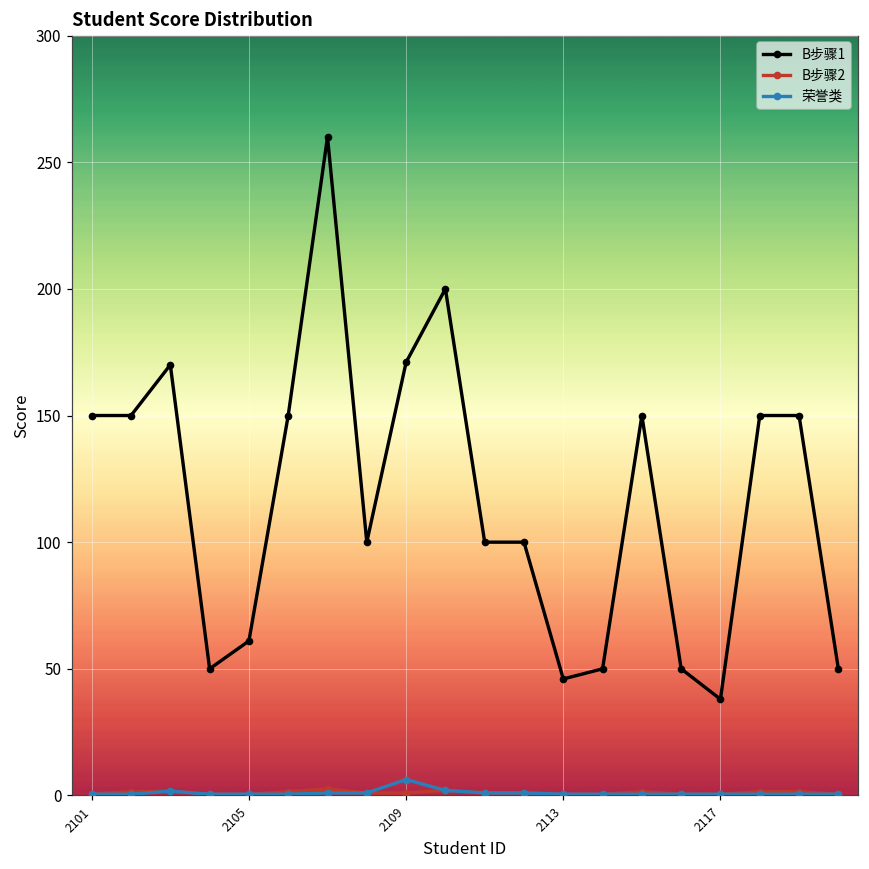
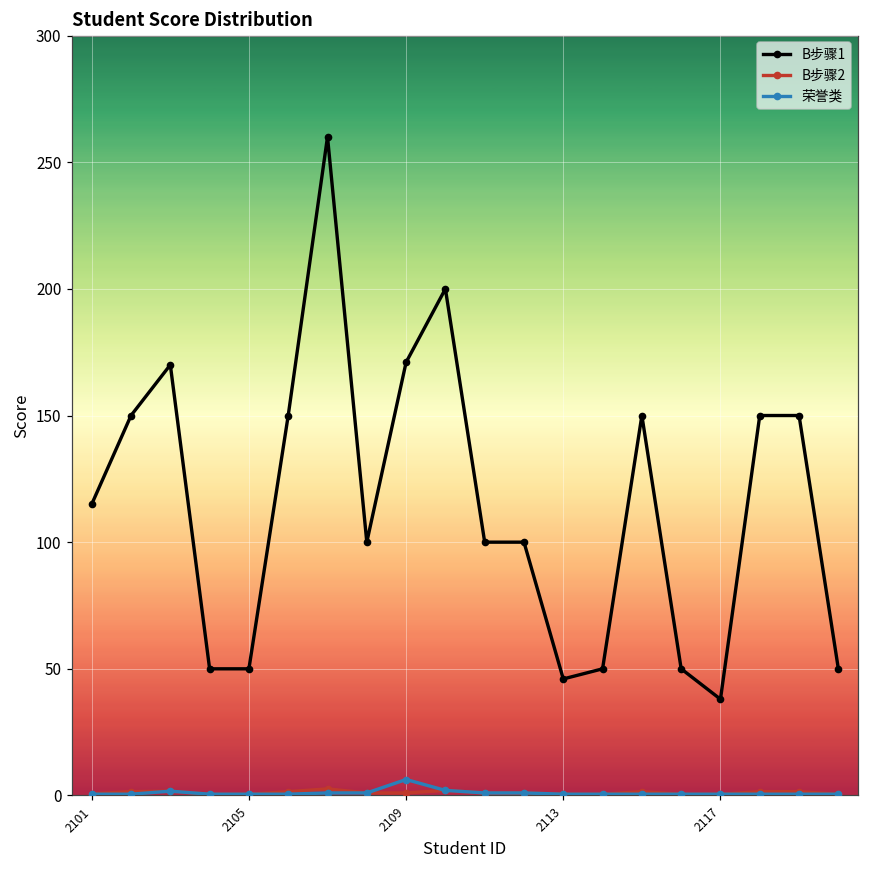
B步骤1, 2101: 150 -> 115
B步骤1, 2105: 61 -> 50
